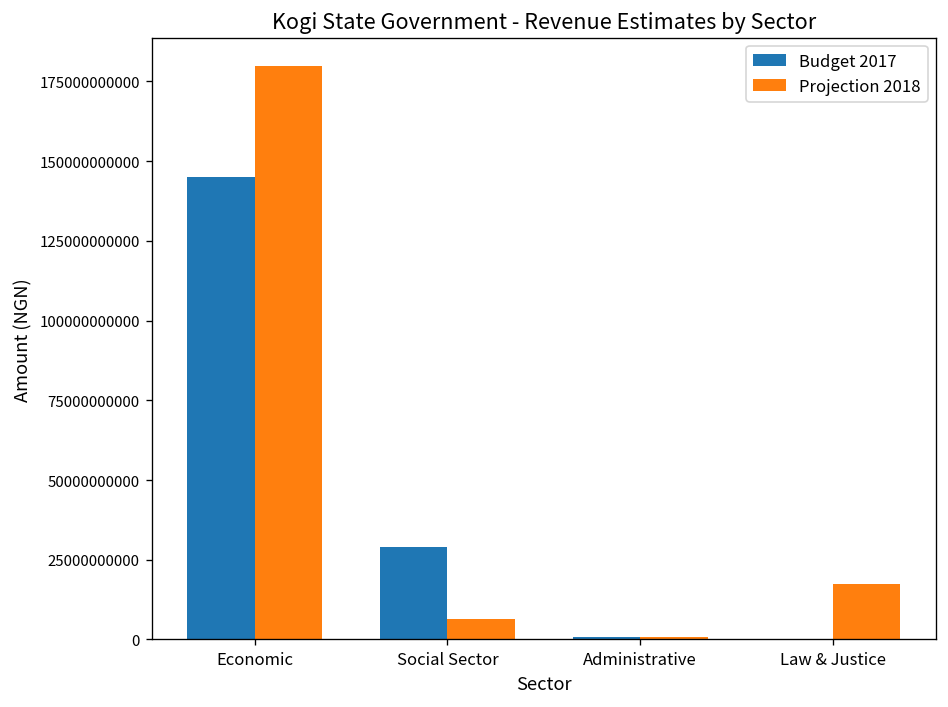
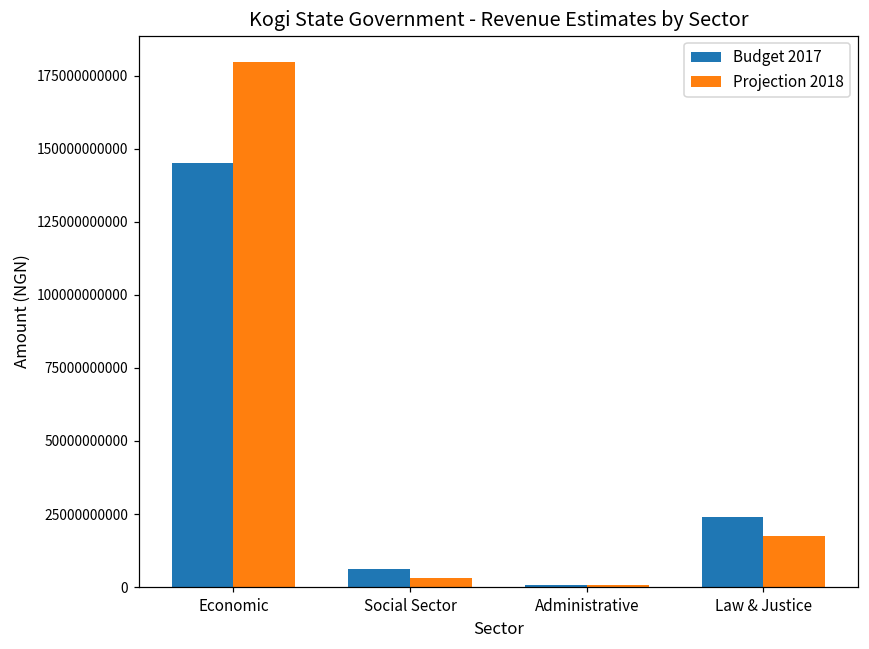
Budget 2017, Social Sector: 29000000000 -> 6000000000
Projection 2018, Social Sector: 6000000000 -> 3000000000
Budget 2017, Law & Justice: 0 -> 24000000000
